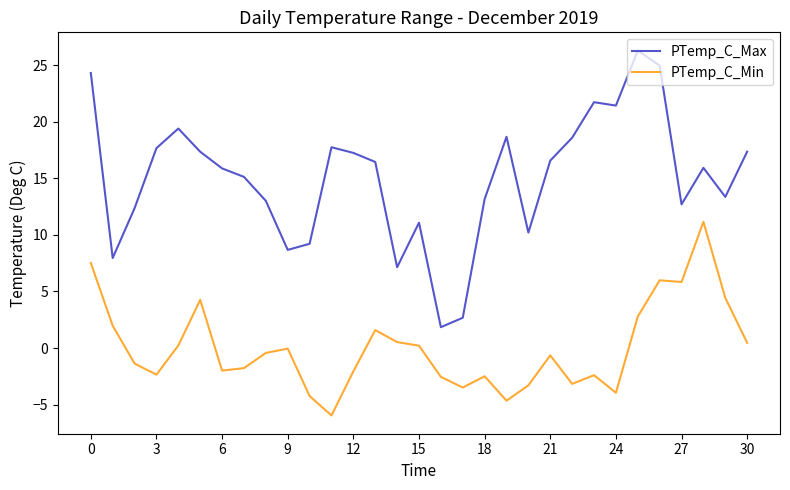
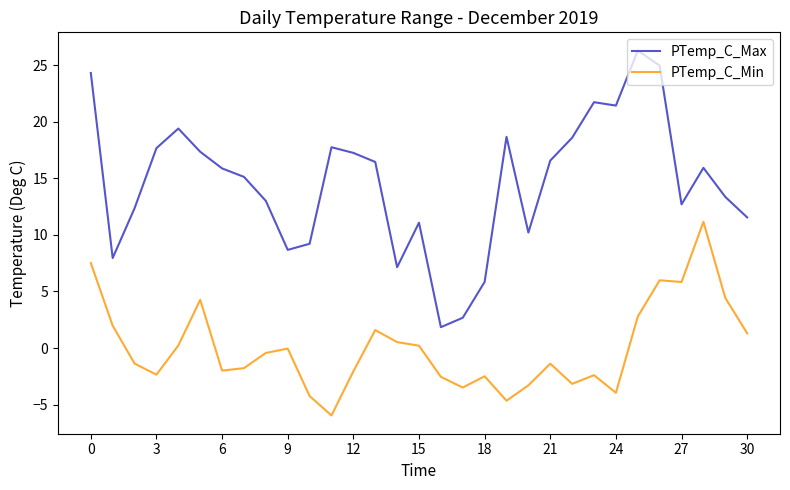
PTemp_C_Max, 18: 13.2 -> 5.8
PTemp_C_Min, 21: -0.6 -> -1.4
PTemp_C_Max, 30: 17.4 -> 11.5
PTemp_C_Min, 30: 0.5 -> 1.3
